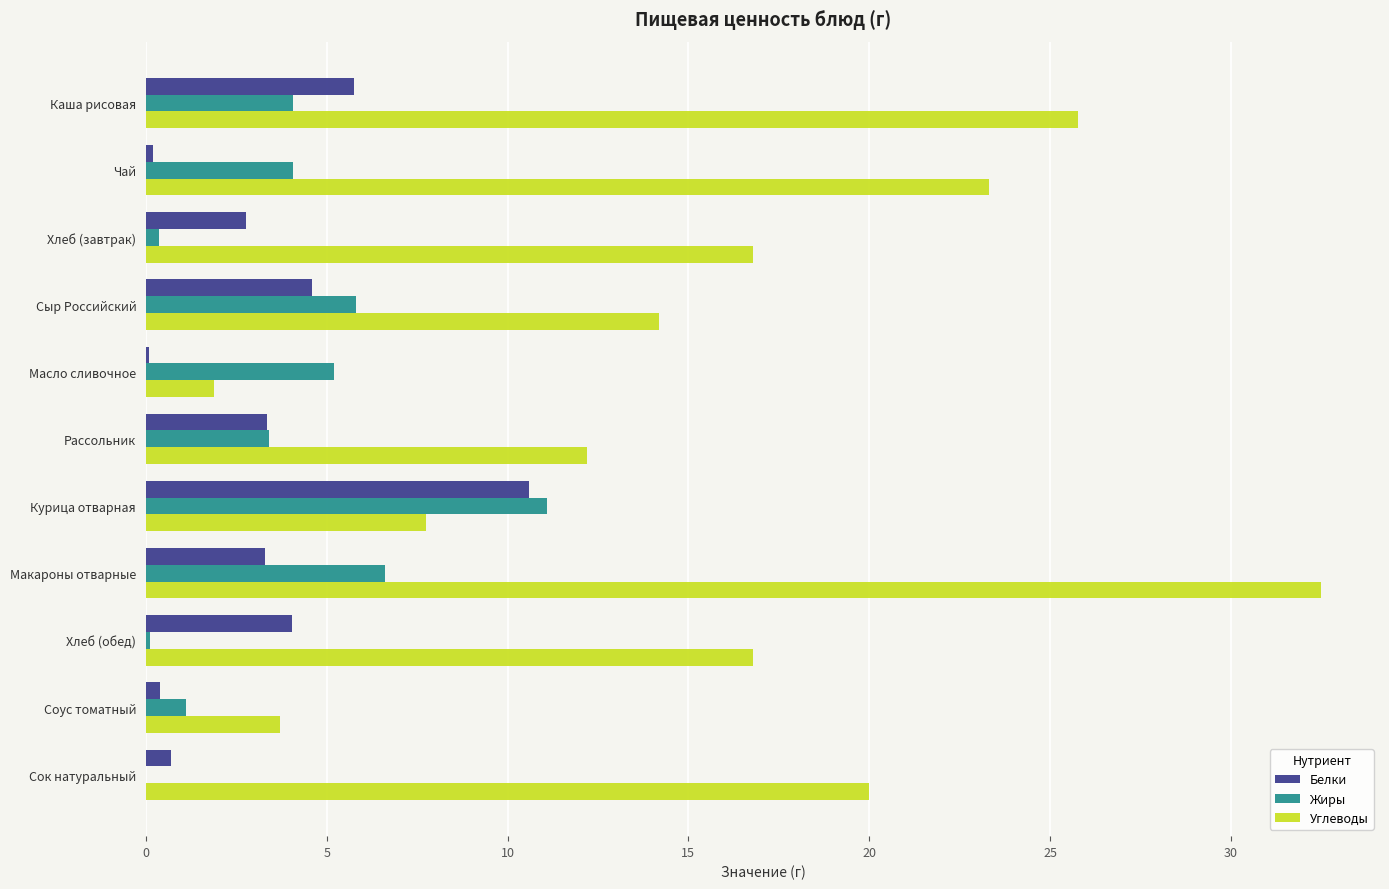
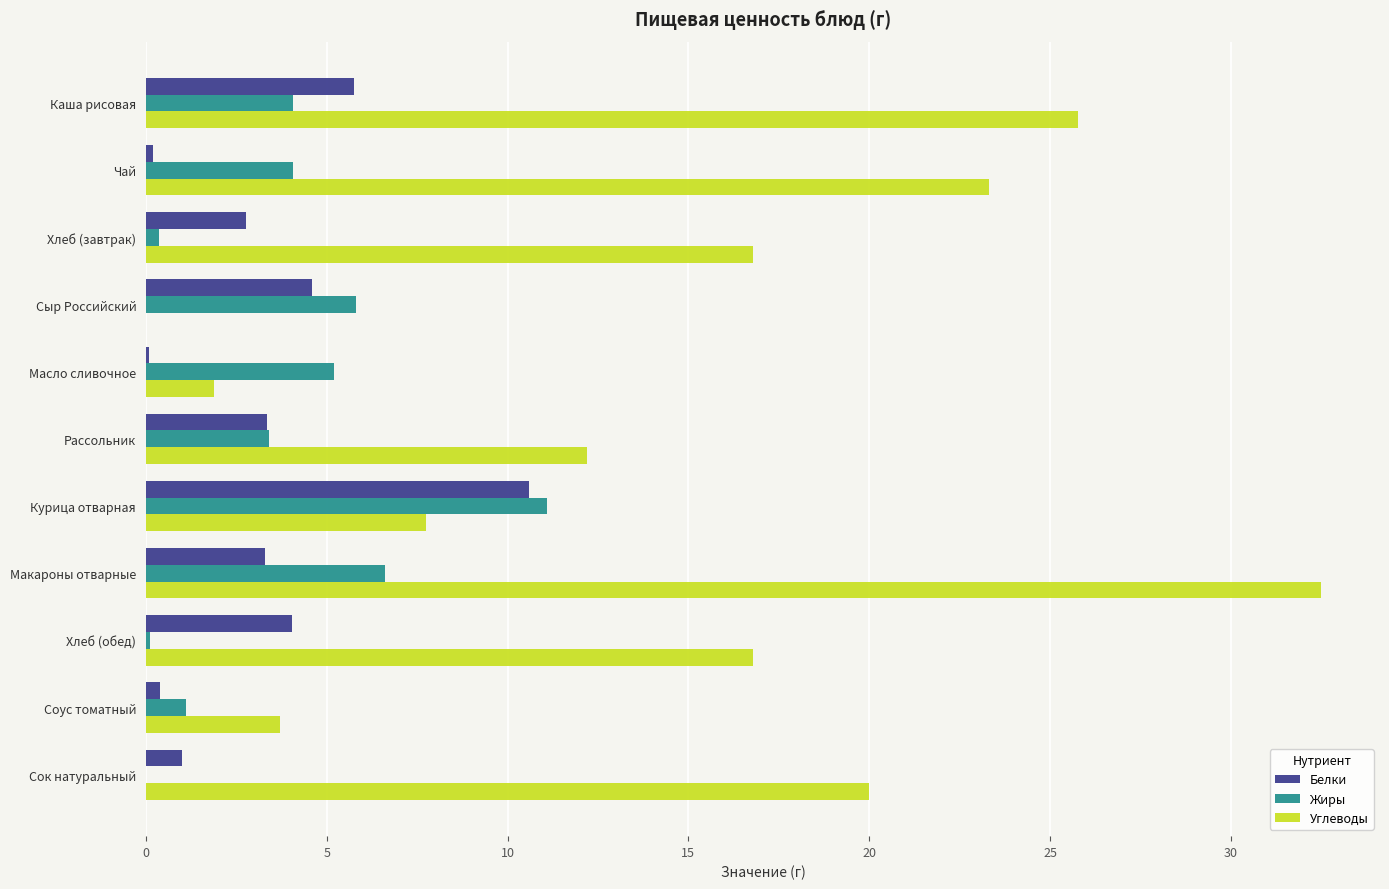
Углеводы, Сыр Российский: 14.2 -> 0.0
Белки, Сок натуральный: 0.7 -> 1.0
